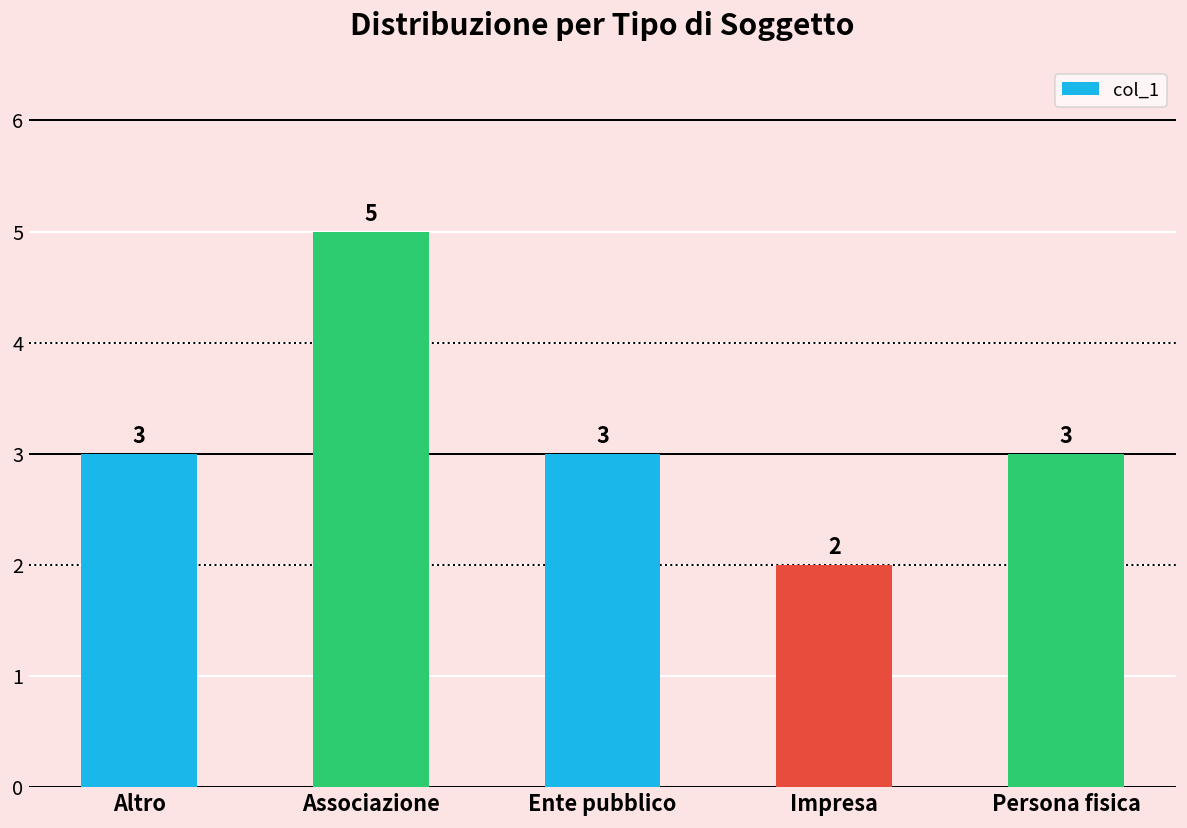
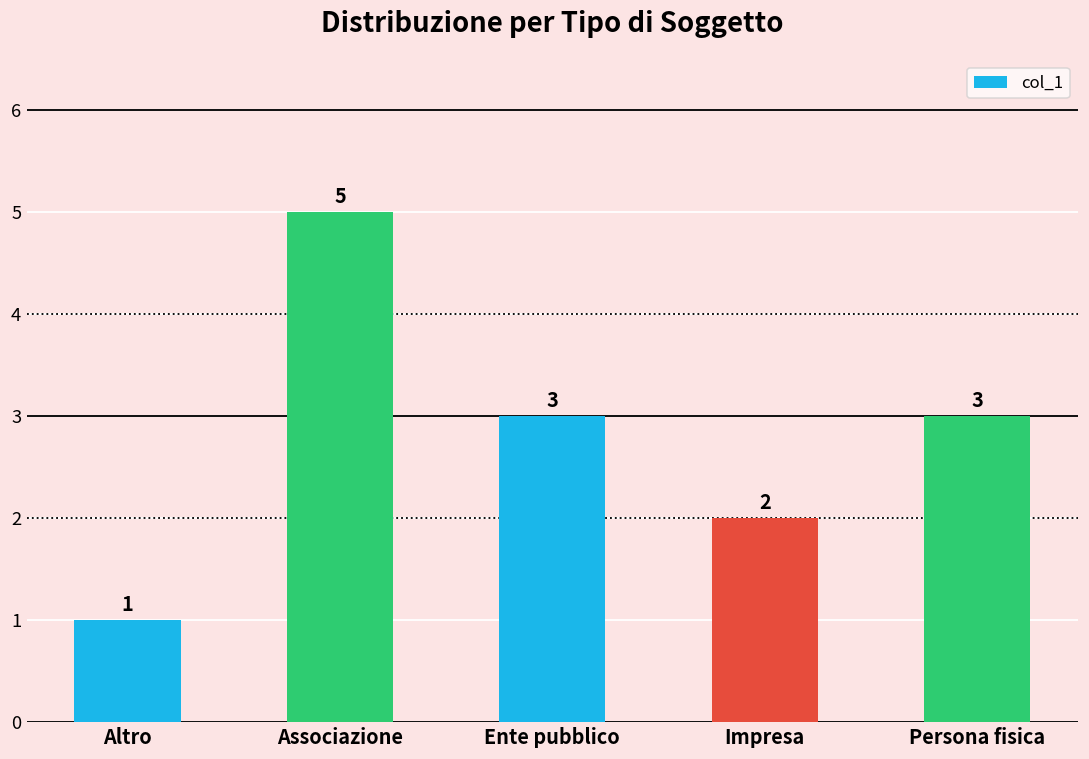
Altro: 3 -> 1
